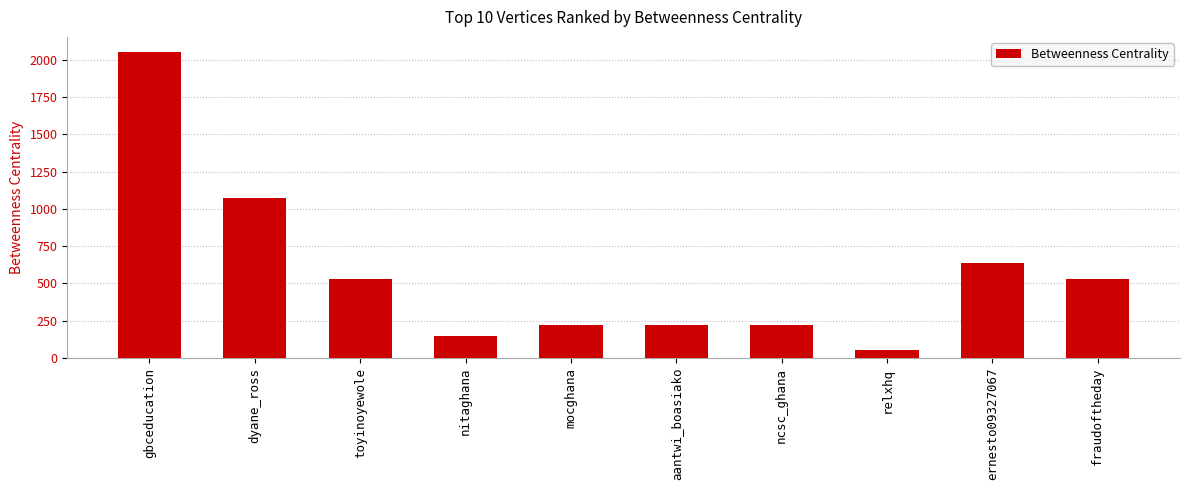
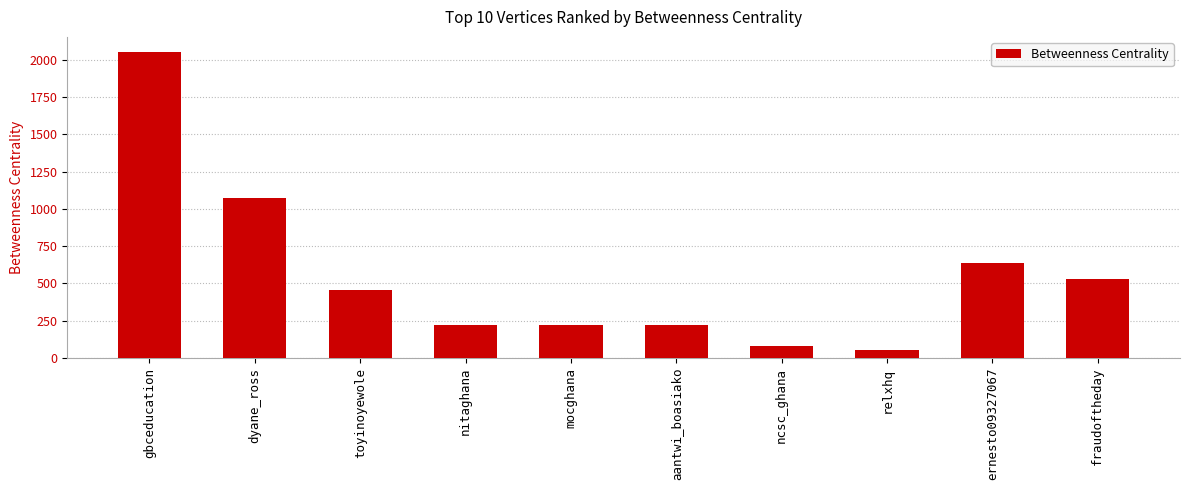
toyinoyewole: 530 -> 460
nitaghana: 150 -> 220
ncsc_ghana: 220 -> 80
